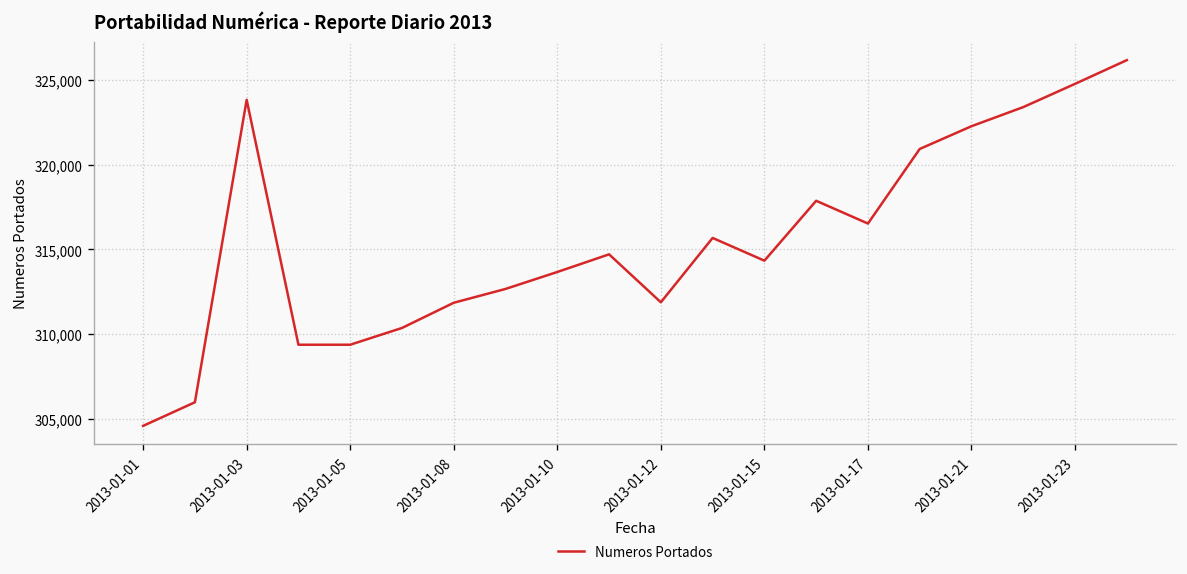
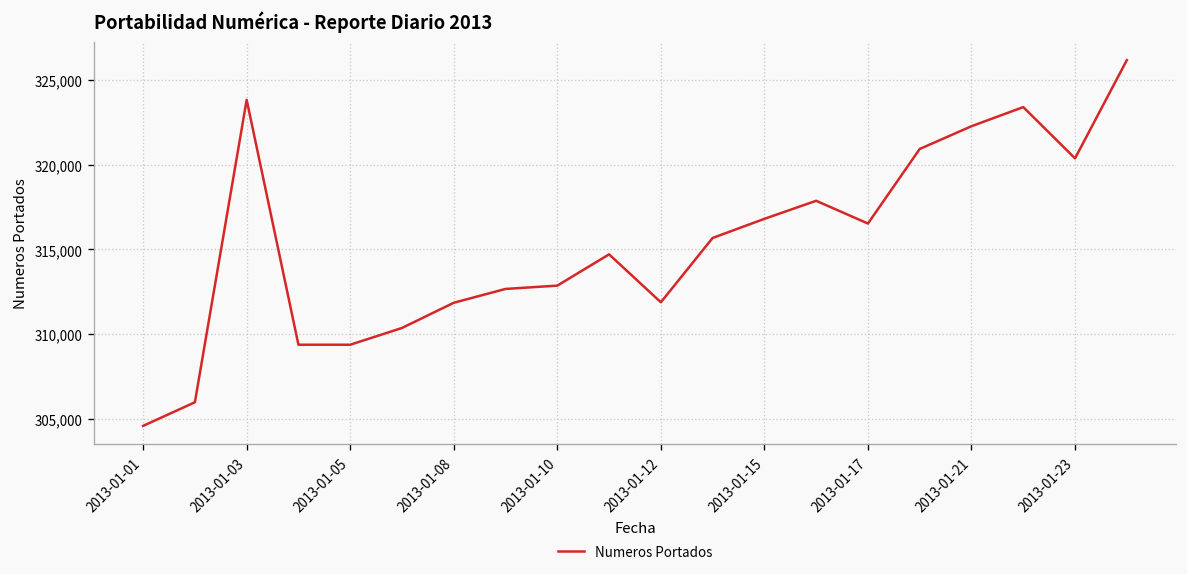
2013-01-10: 313,700 -> 312,900
2013-01-15: 314,300 -> 316,800
2013-01-23: 324,800 -> 320,400
